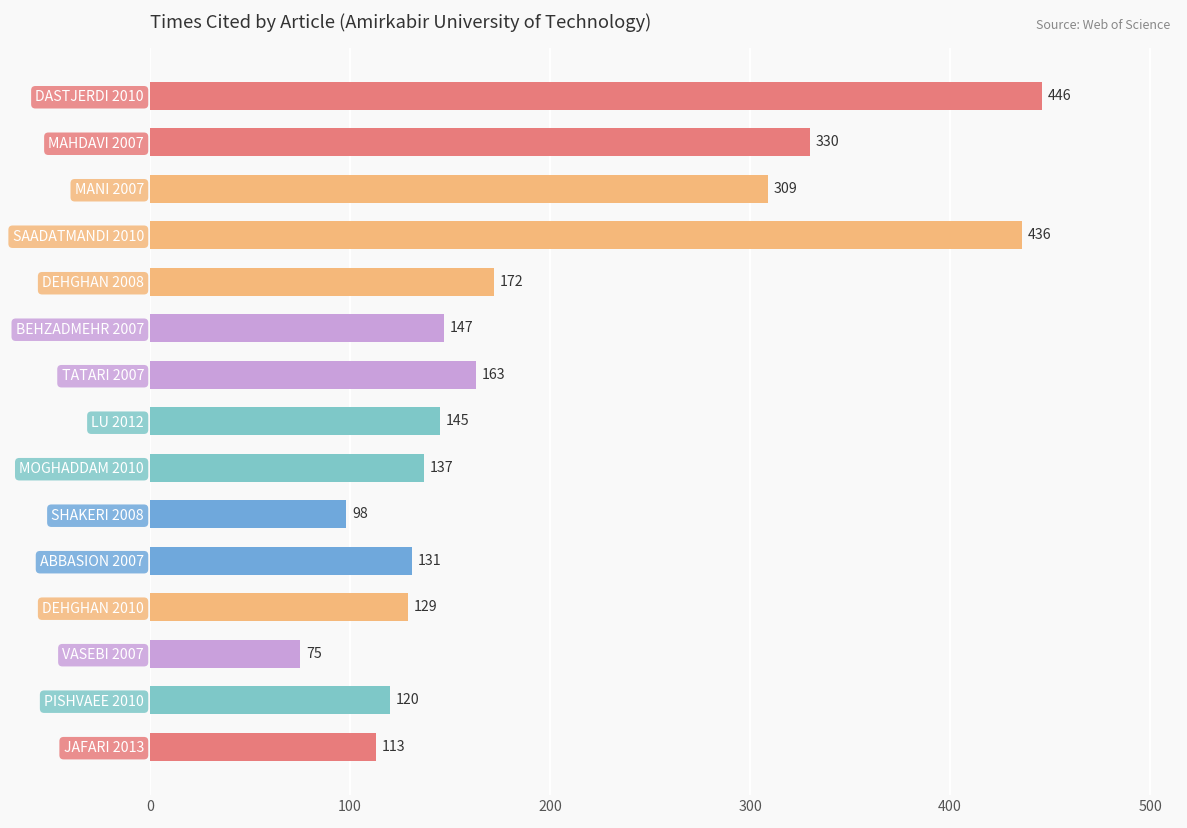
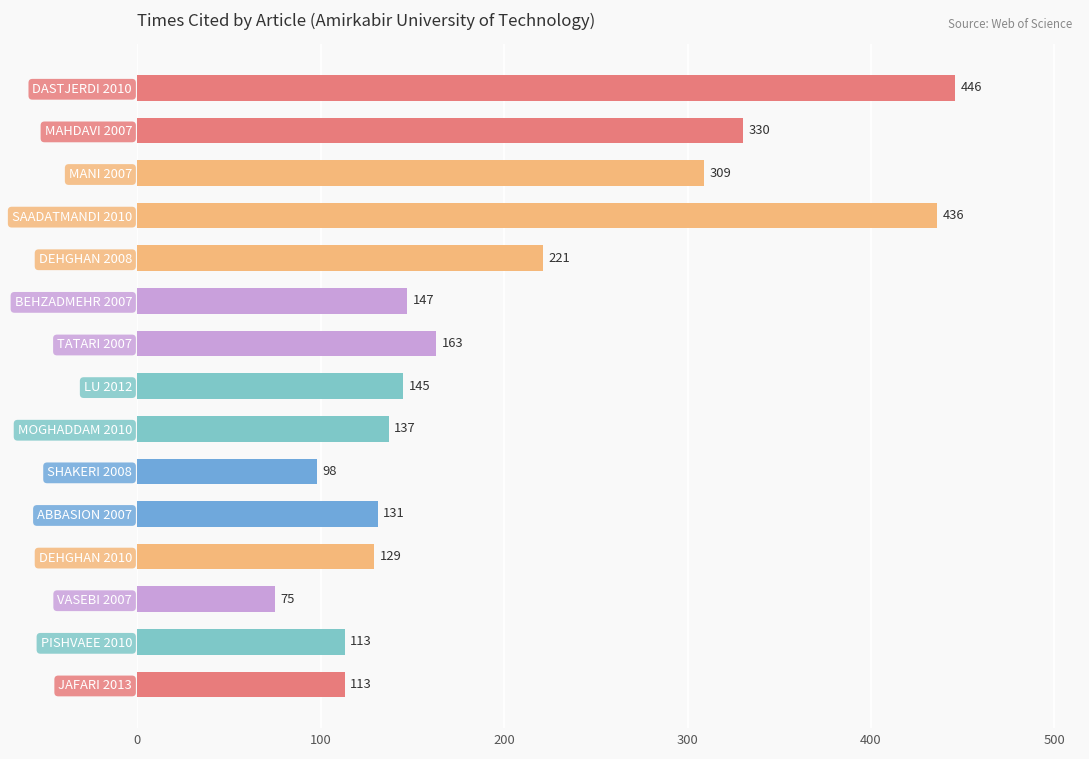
DEHGHAN 2008: 172 -> 221
PISHVAEE 2010: 120 -> 113
